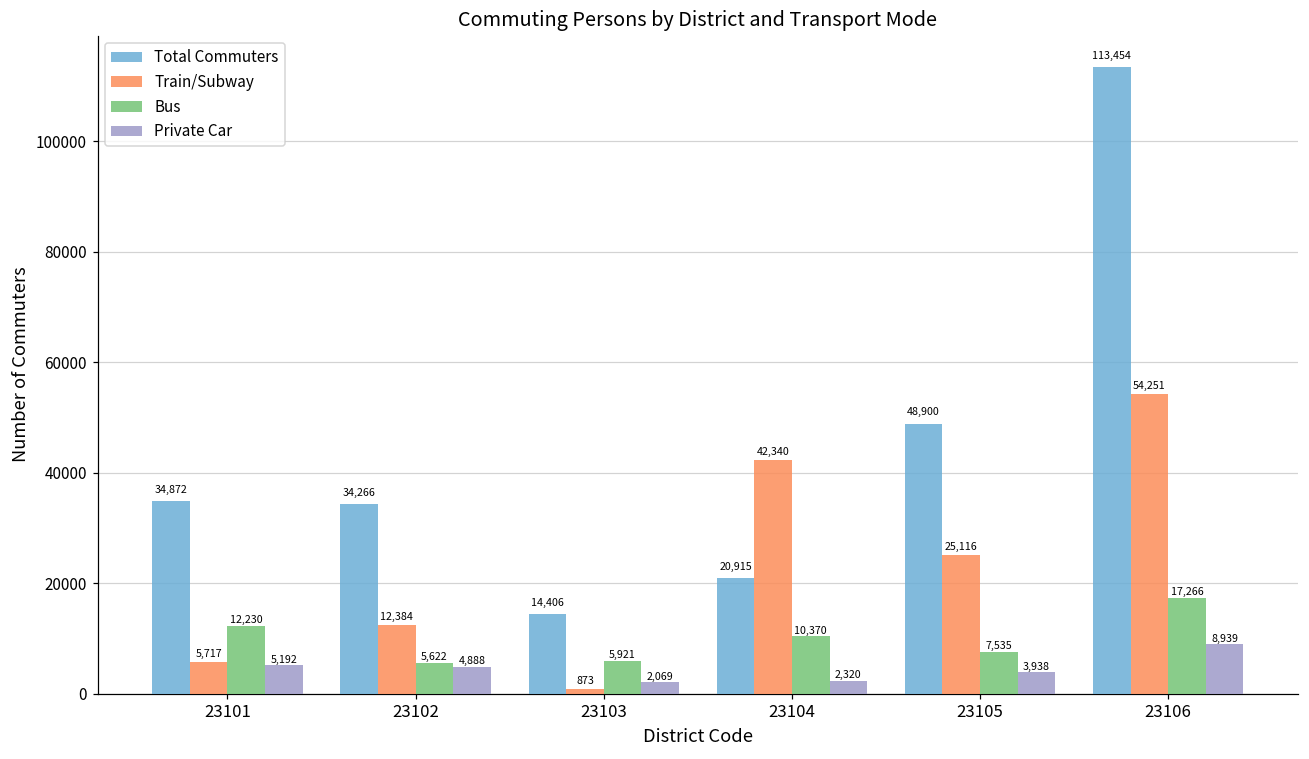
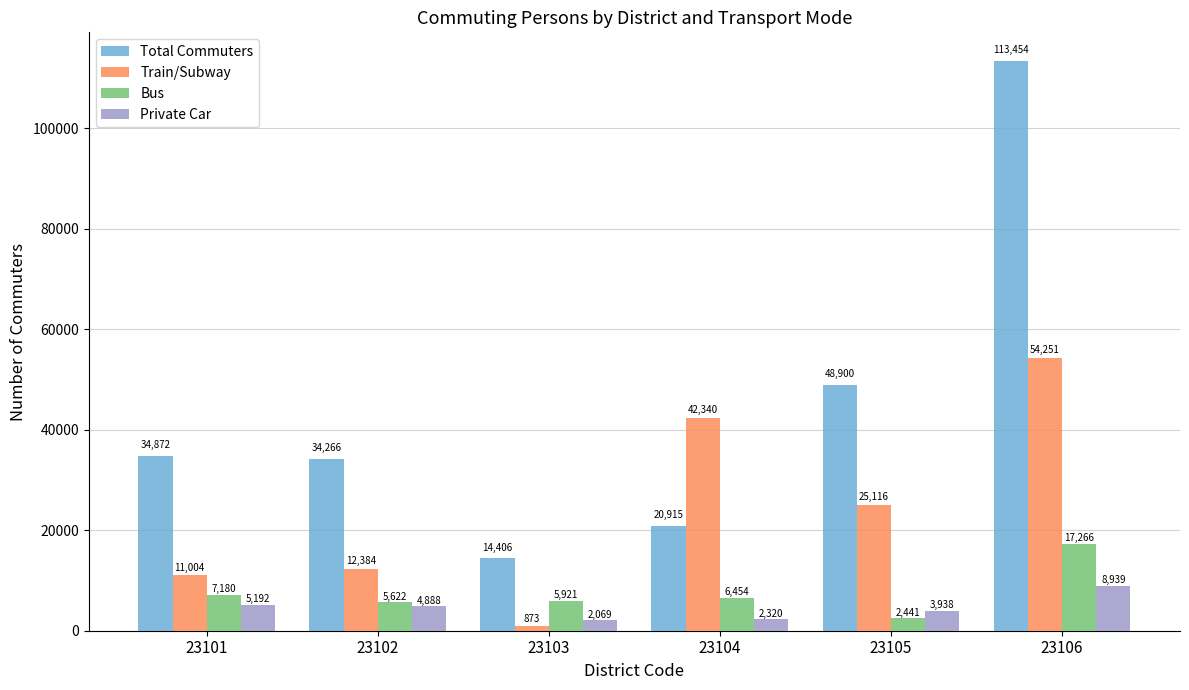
Train/Subway, 23101: 5,717 -> 11,004
Bus, 23101: 12,230 -> 7,180
Bus, 23104: 10,370 -> 6,454
Bus, 23105: 7,535 -> 2,441
